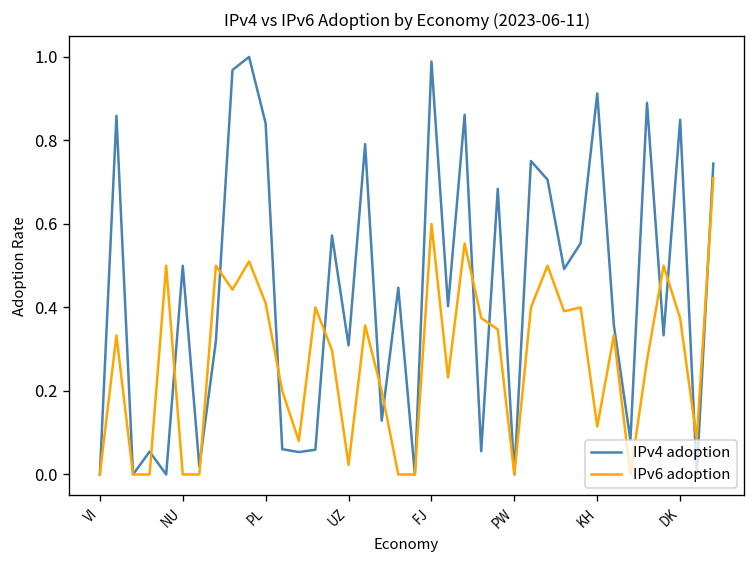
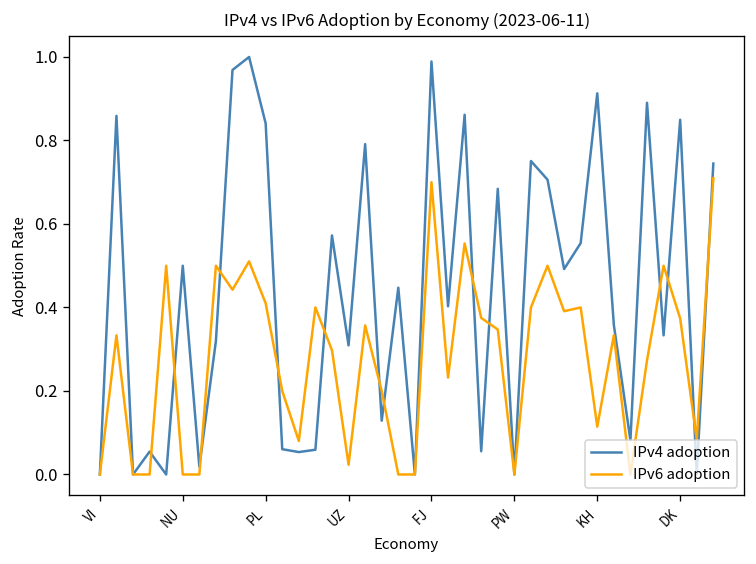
IPv6 adoption, FJ: 0.6 -> 0.7
